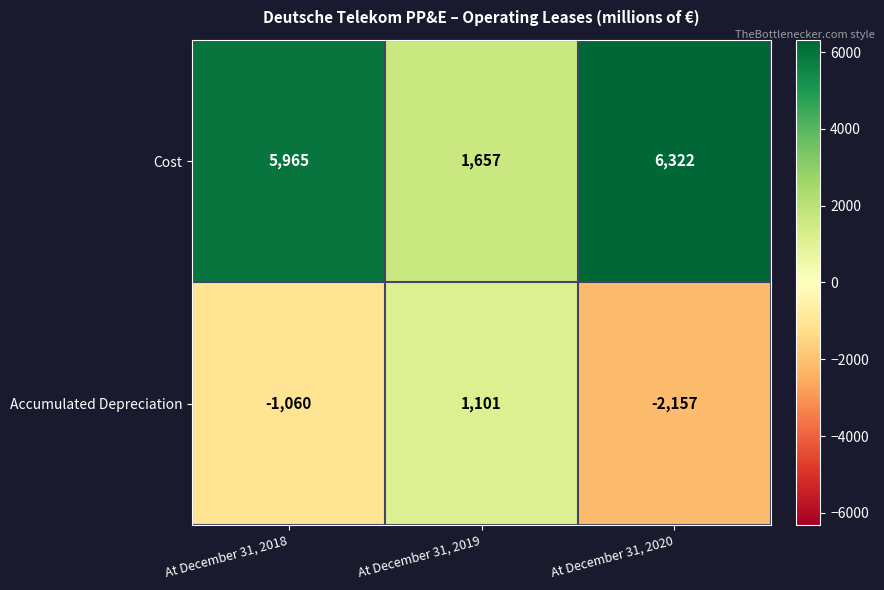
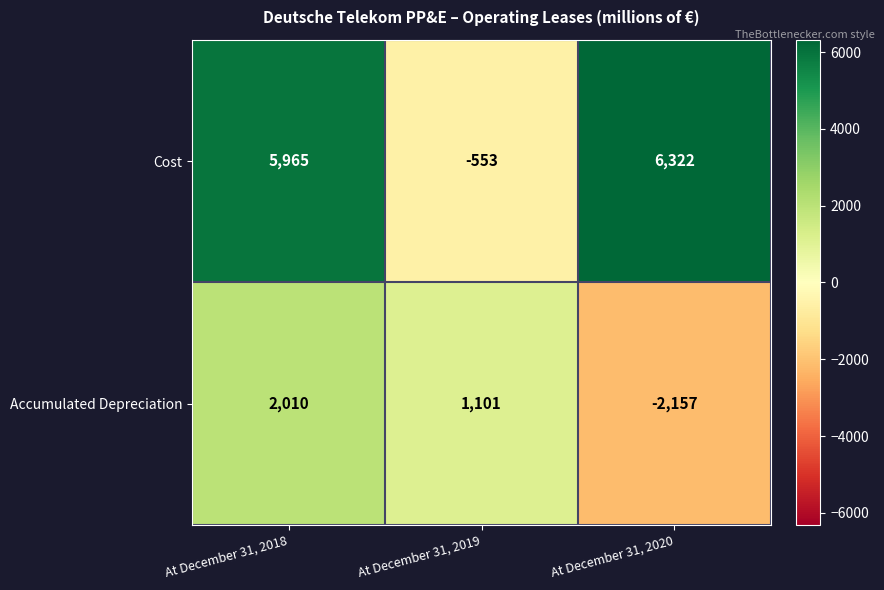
Cost, At December 31, 2019: 1,657 -> -553
Accumulated Depreciation, At December 31, 2018: -1,060 -> 2,010
